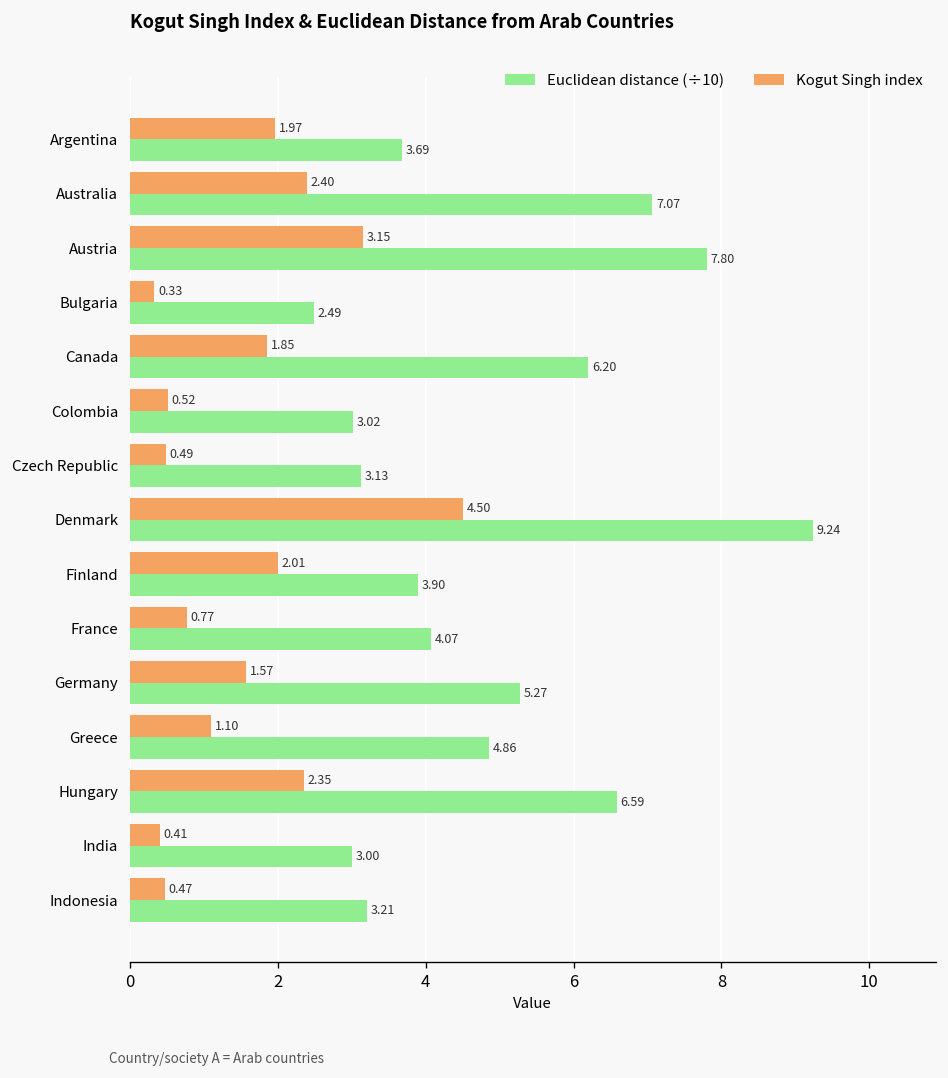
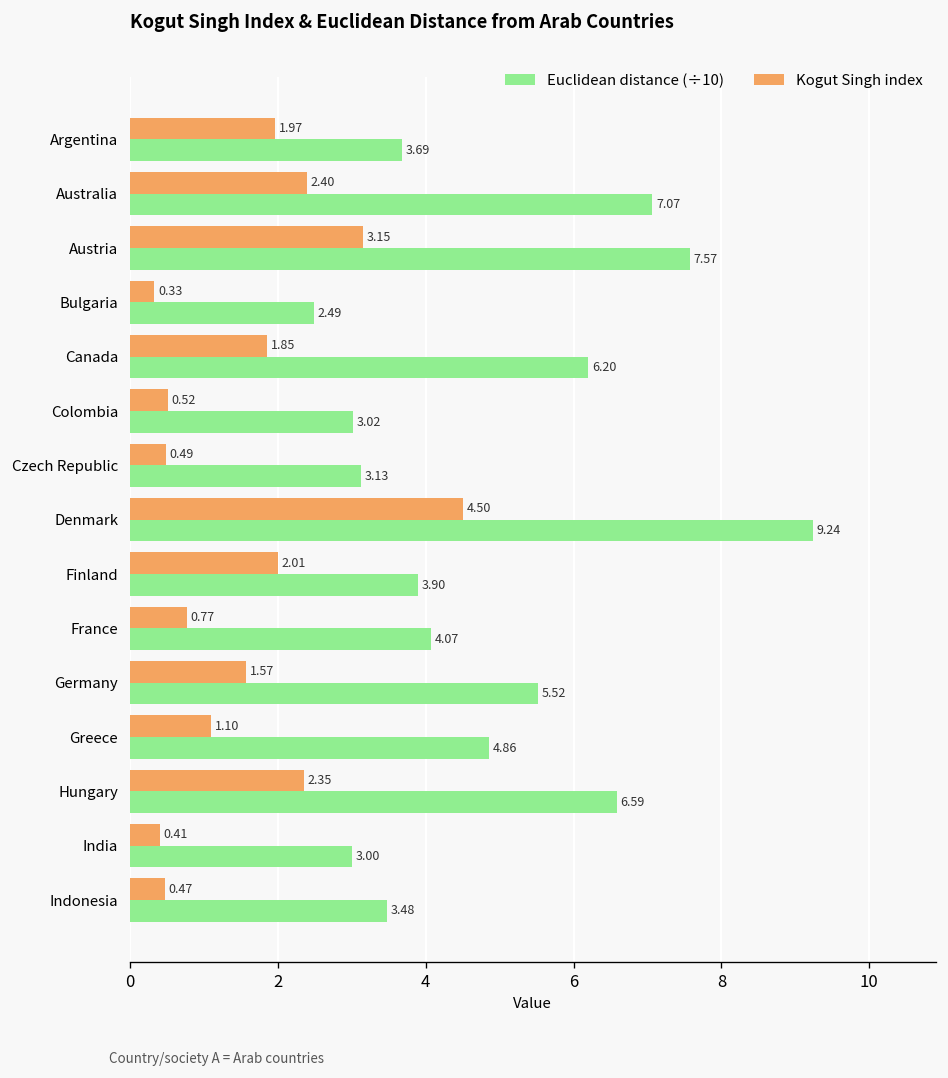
Euclidean distance (÷10), Austria: 7.80 -> 7.57
Euclidean distance (÷10), Germany: 5.27 -> 5.52
Euclidean distance (÷10), Indonesia: 3.21 -> 3.48
